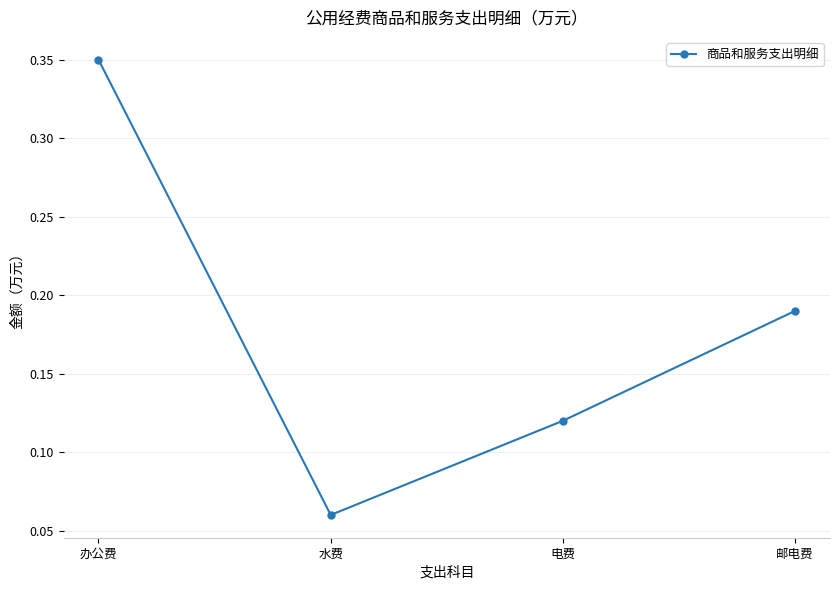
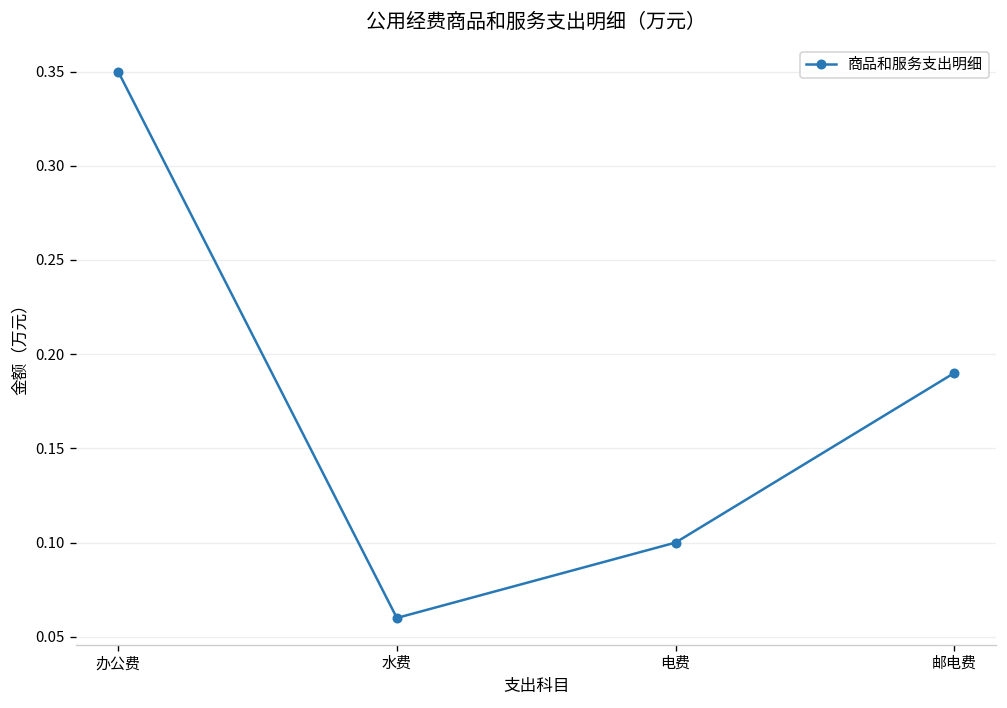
电费: 0.12 -> 0.10
